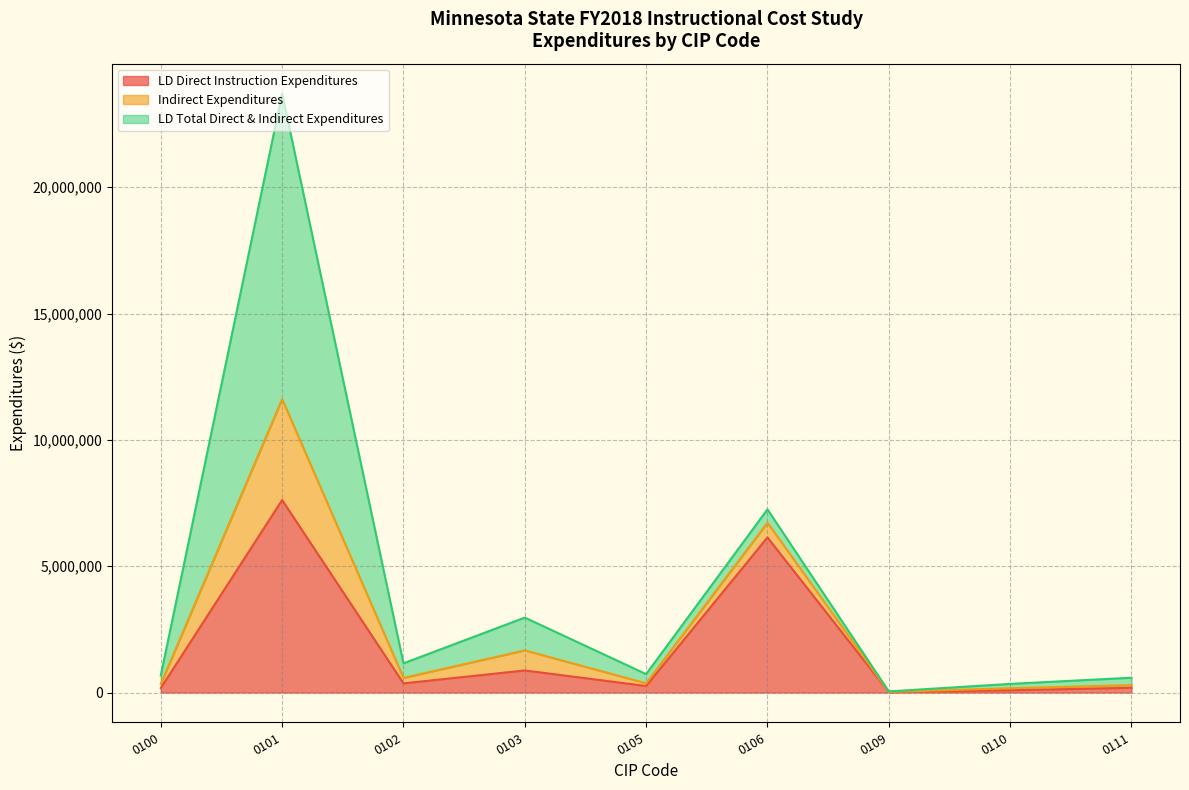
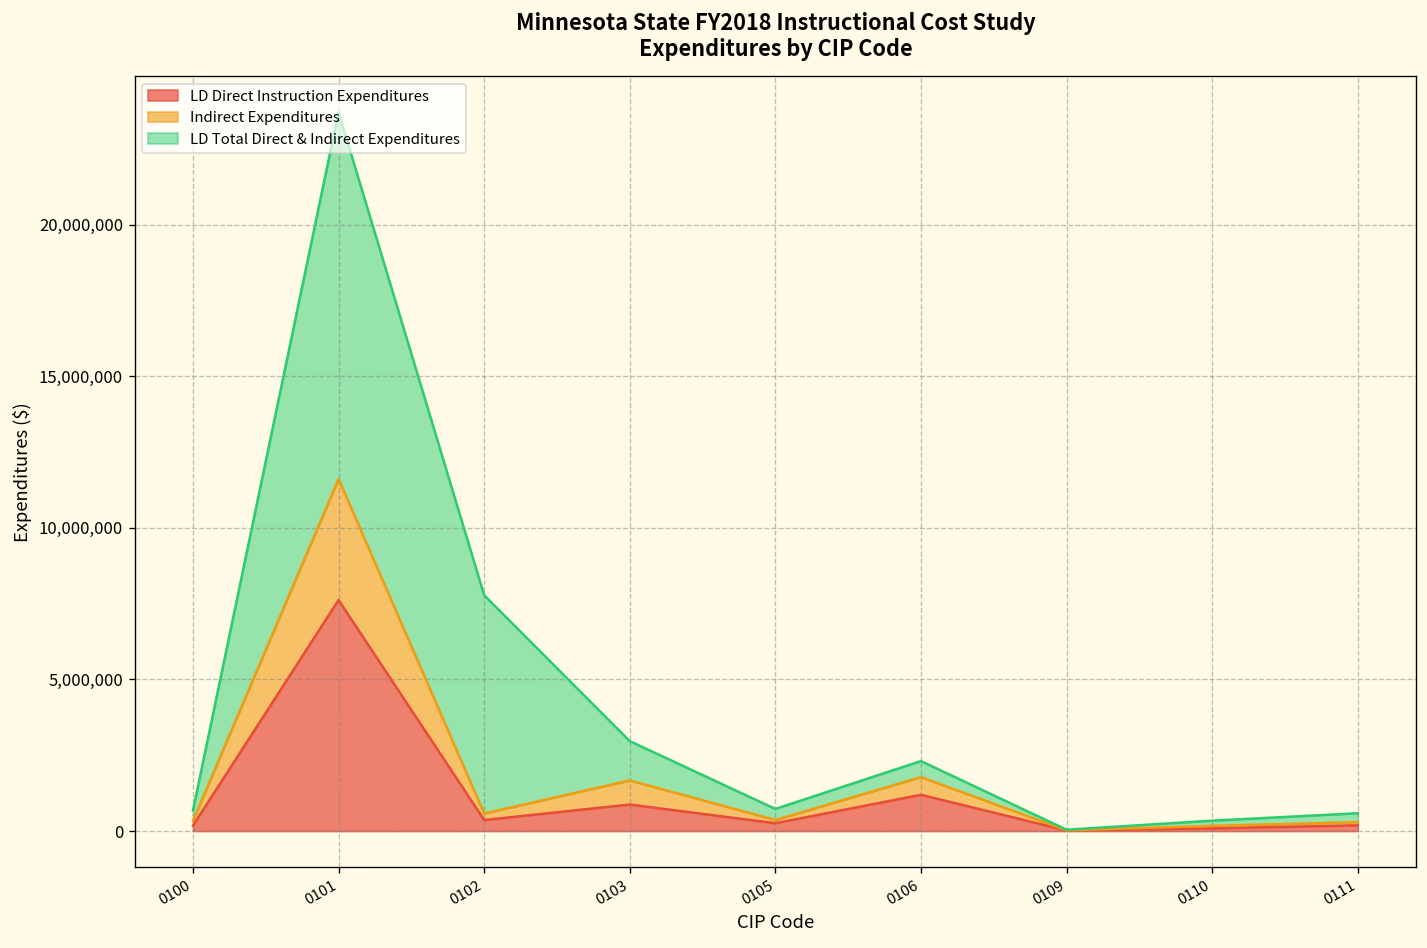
LD Total Direct & Indirect Expenditures, 0102: 600,000 -> 7,200,000
LD Direct Instruction Expenditures, 0106: 6,100,000 -> 1,200,000
